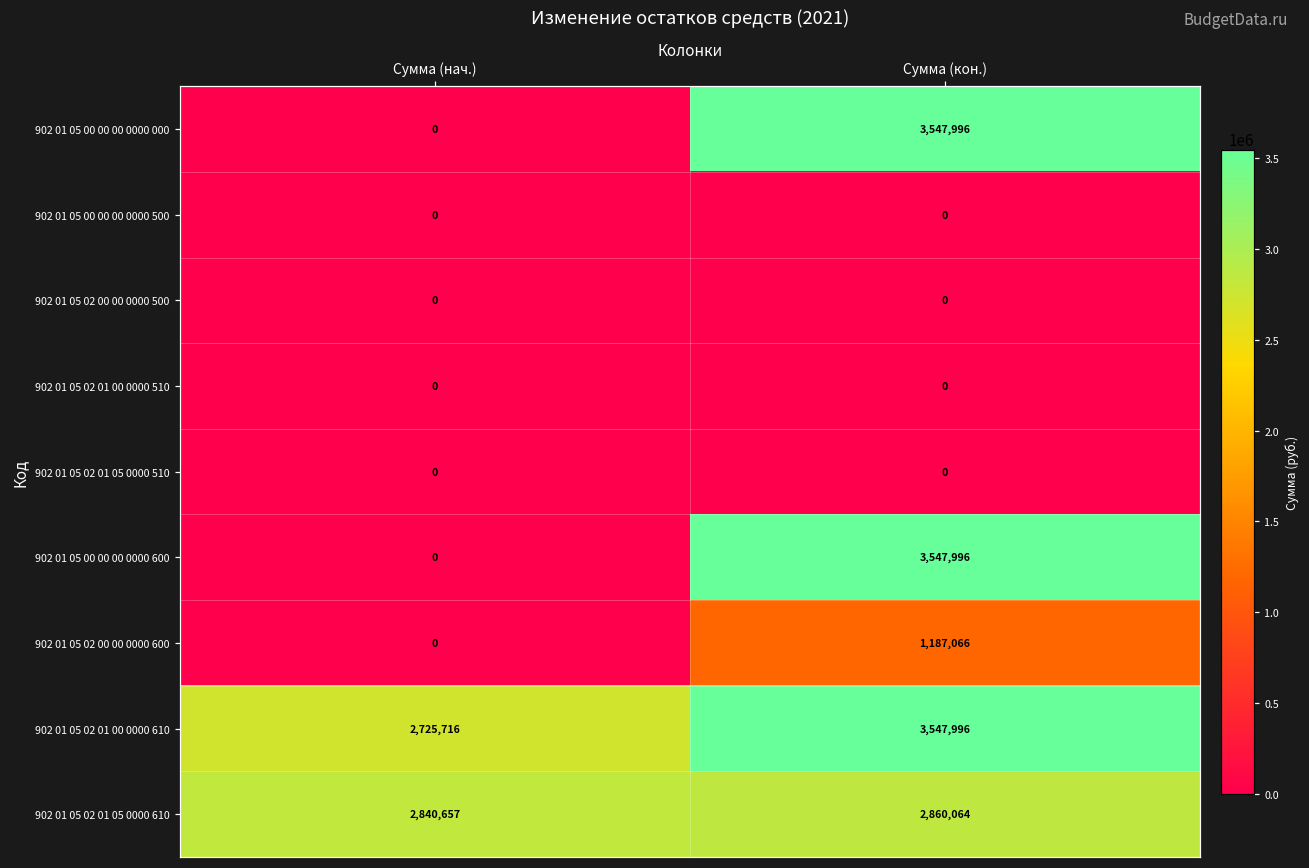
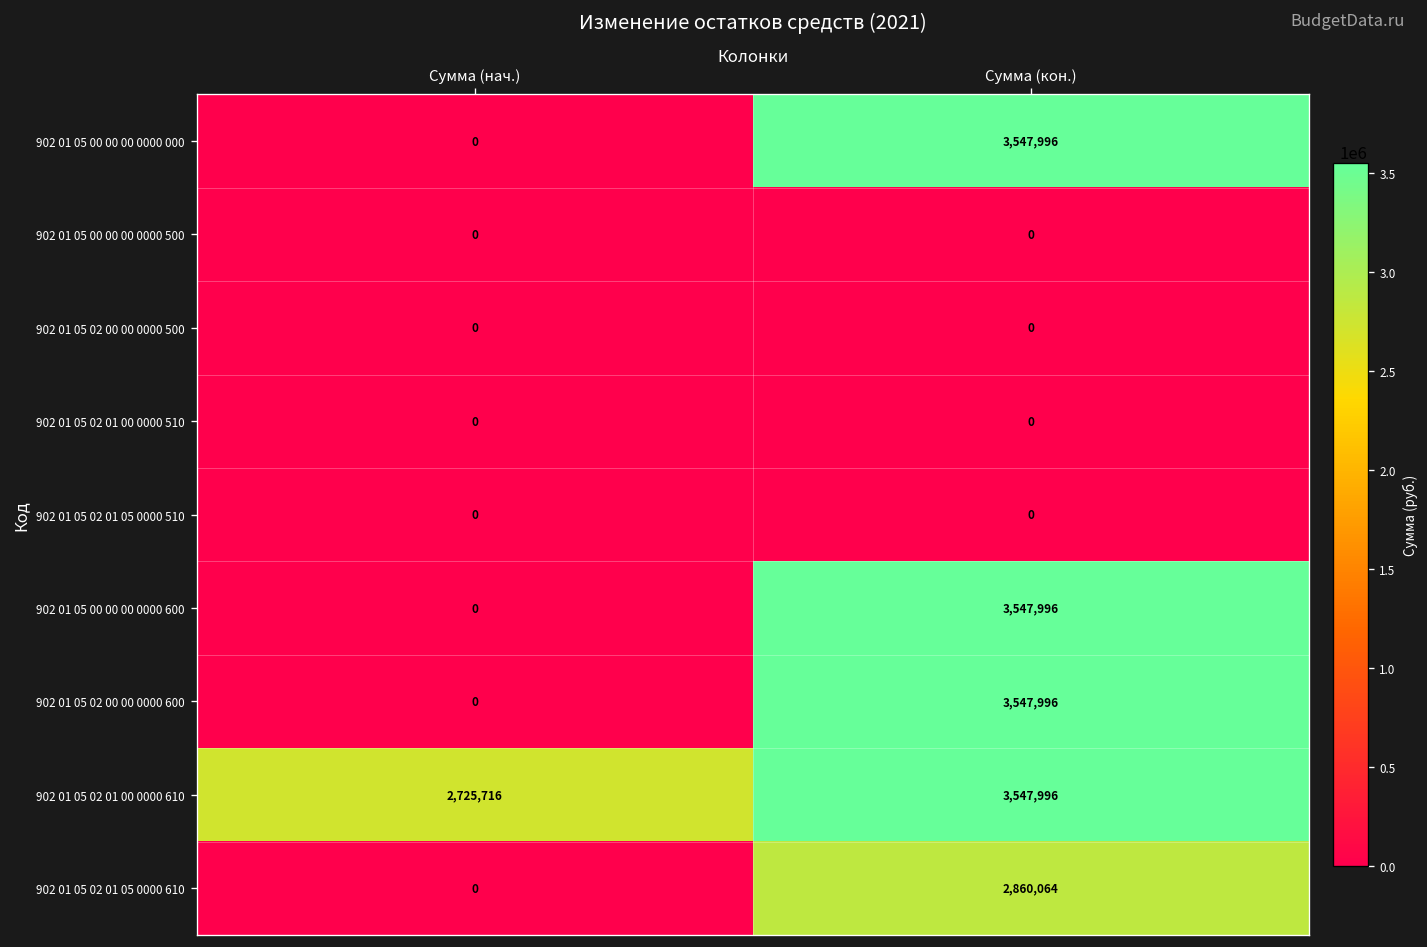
902 01 05 02 00 00 0000 600, Сумма (кон.): 1,187,066 -> 3,547,996
902 01 05 02 01 05 0000 610, Сумма (нач.): 2,840,657 -> 0
